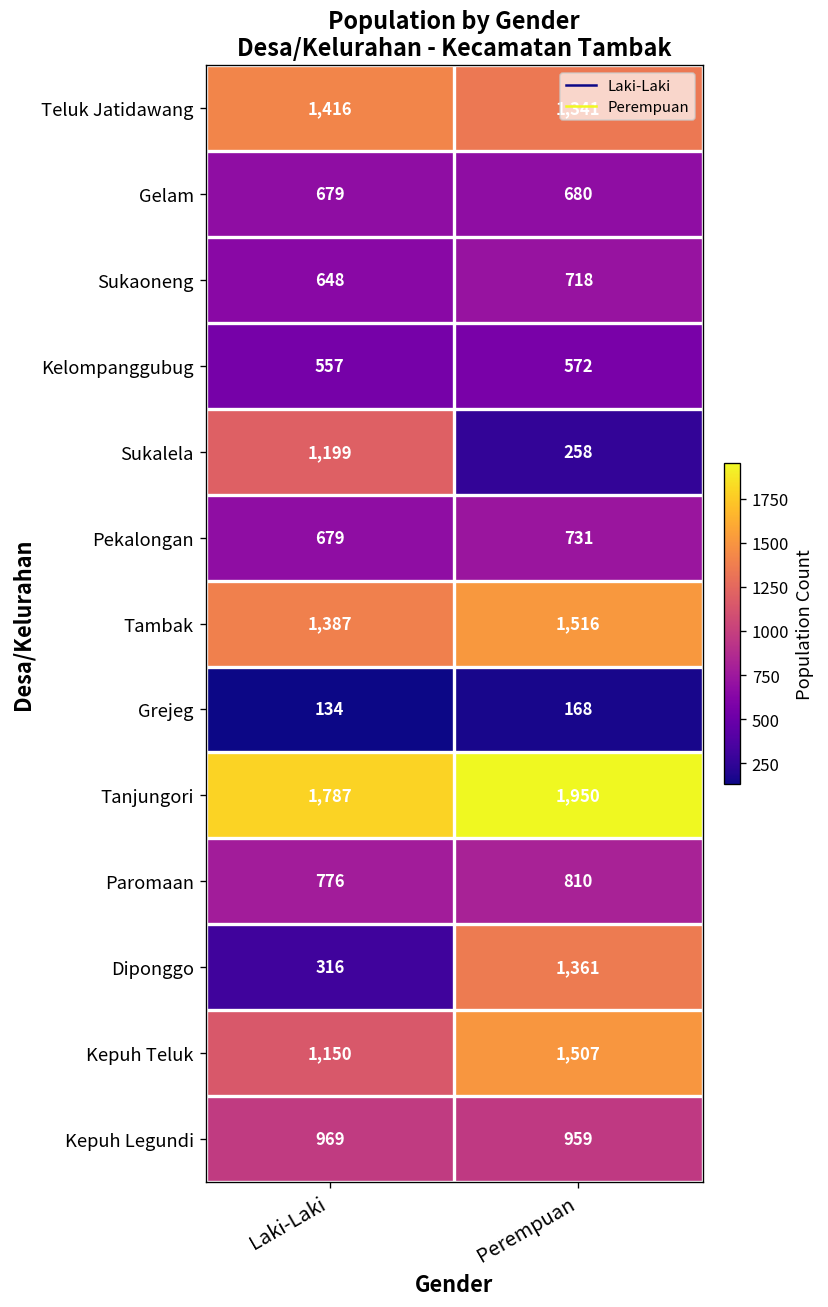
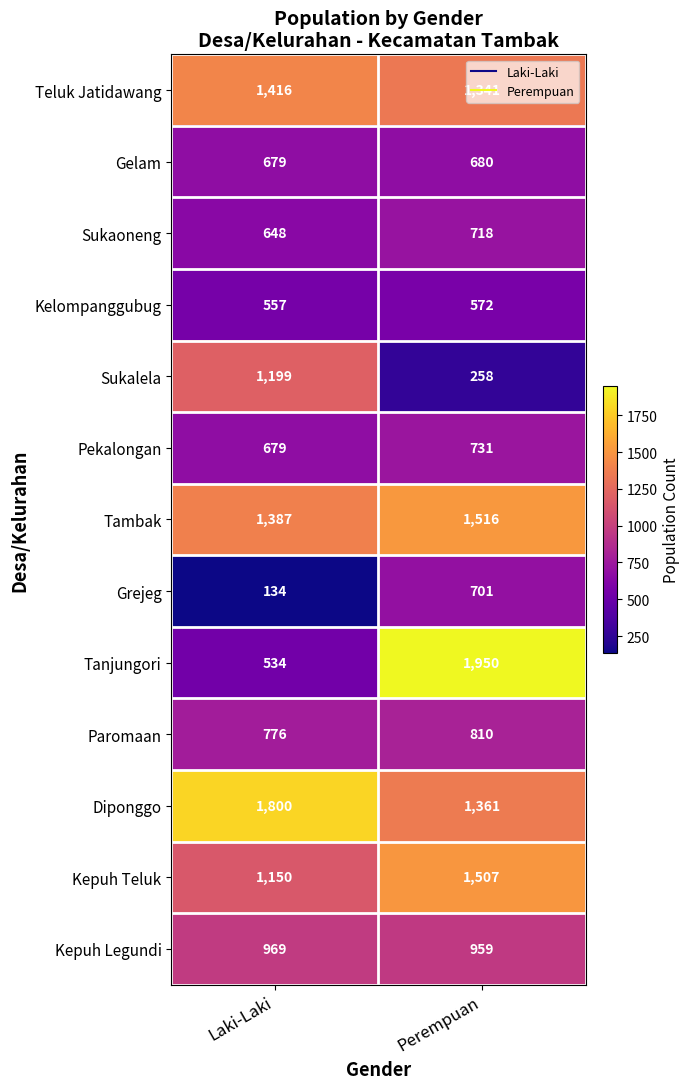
Grejeg, Perempuan: 168 -> 701
Tanjungori, Laki-Laki: 1,787 -> 534
Diponggo, Laki-Laki: 316 -> 1,800
